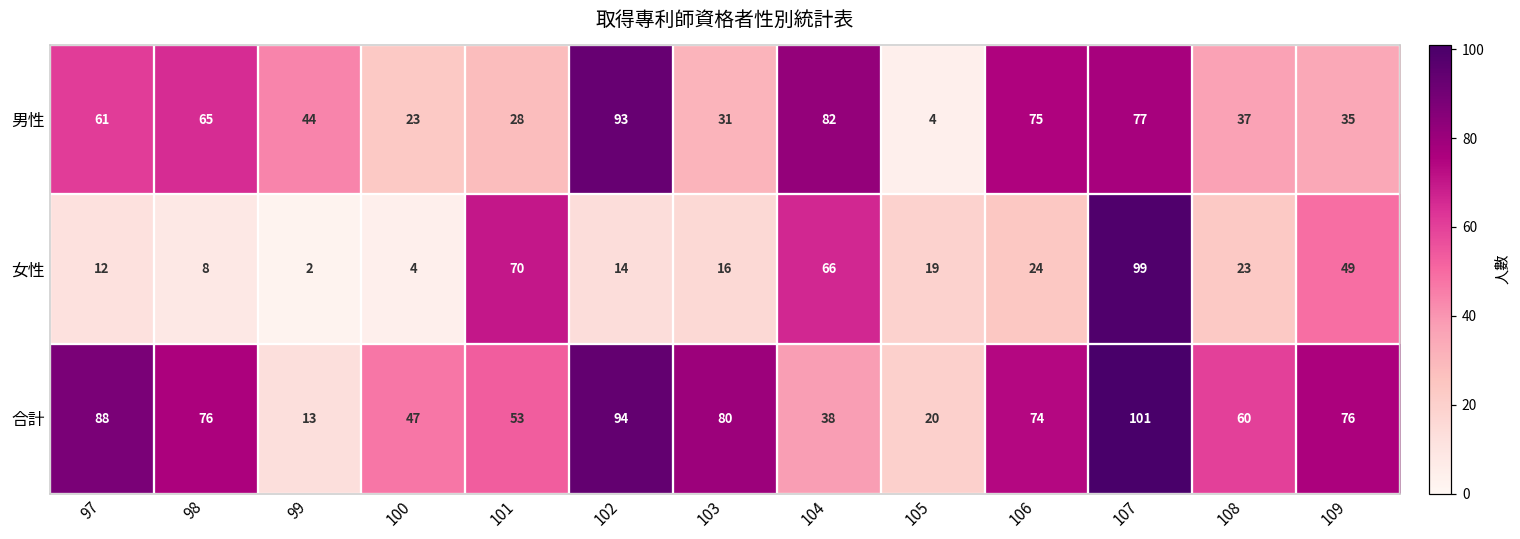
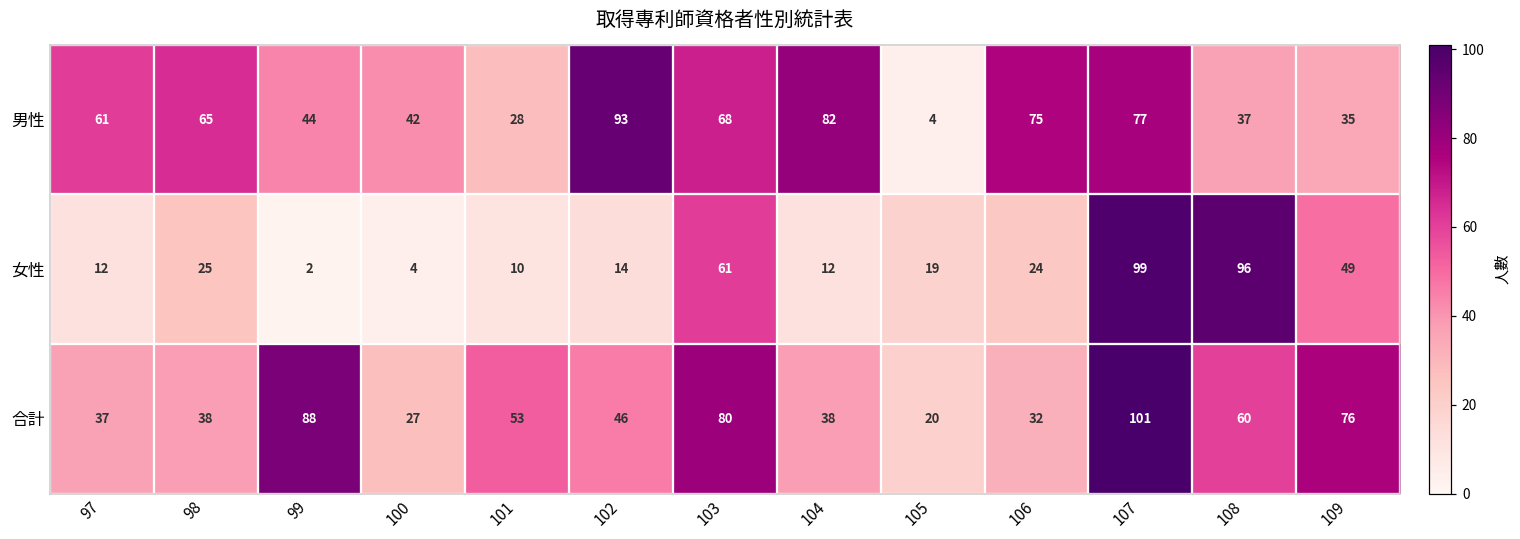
男性, 100: 23 -> 42
男性, 103: 31 -> 68
女性, 98: 8 -> 25
女性, 101: 70 -> 10
女性, 103: 16 -> 61
女性, 104: 66 -> 12
女性, 108: 23 -> 96
合計, 97: 88 -> 37
合計, 98: 76 -> 38
合計, 99: 13 -> 88
合計, 100: 47 -> 27
合計, 102: 94 -> 46
合計, 106: 74 -> 32
